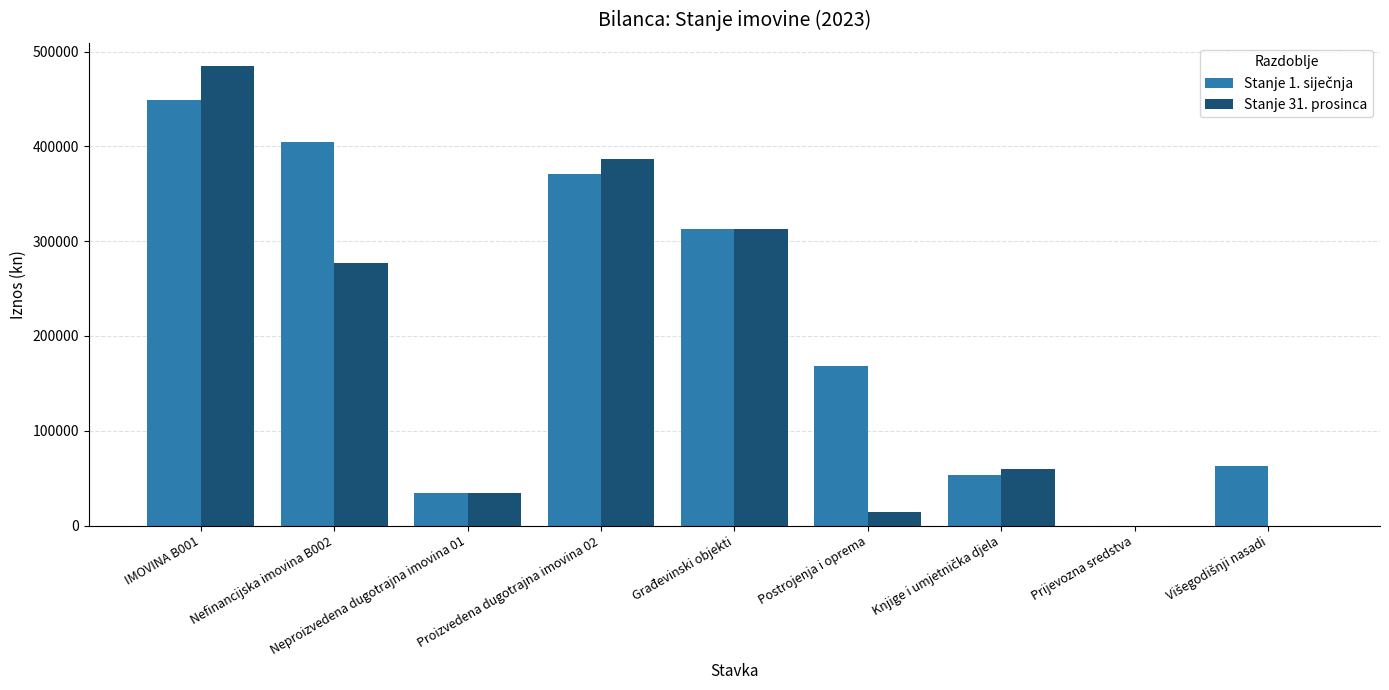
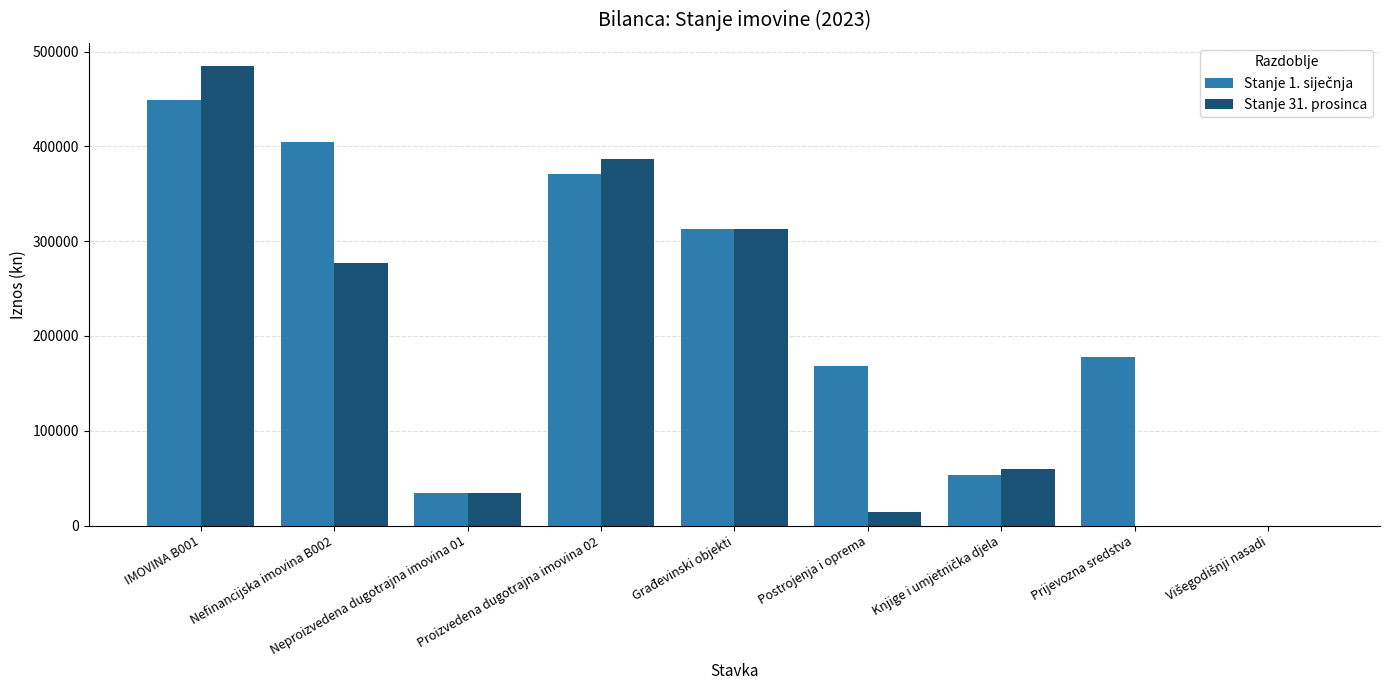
Stanje 1. siječnja, Prijevozna sredstva: 0 -> 180000
Stanje 1. siječnja, Višegodišnji nasadi: 60000 -> 0
